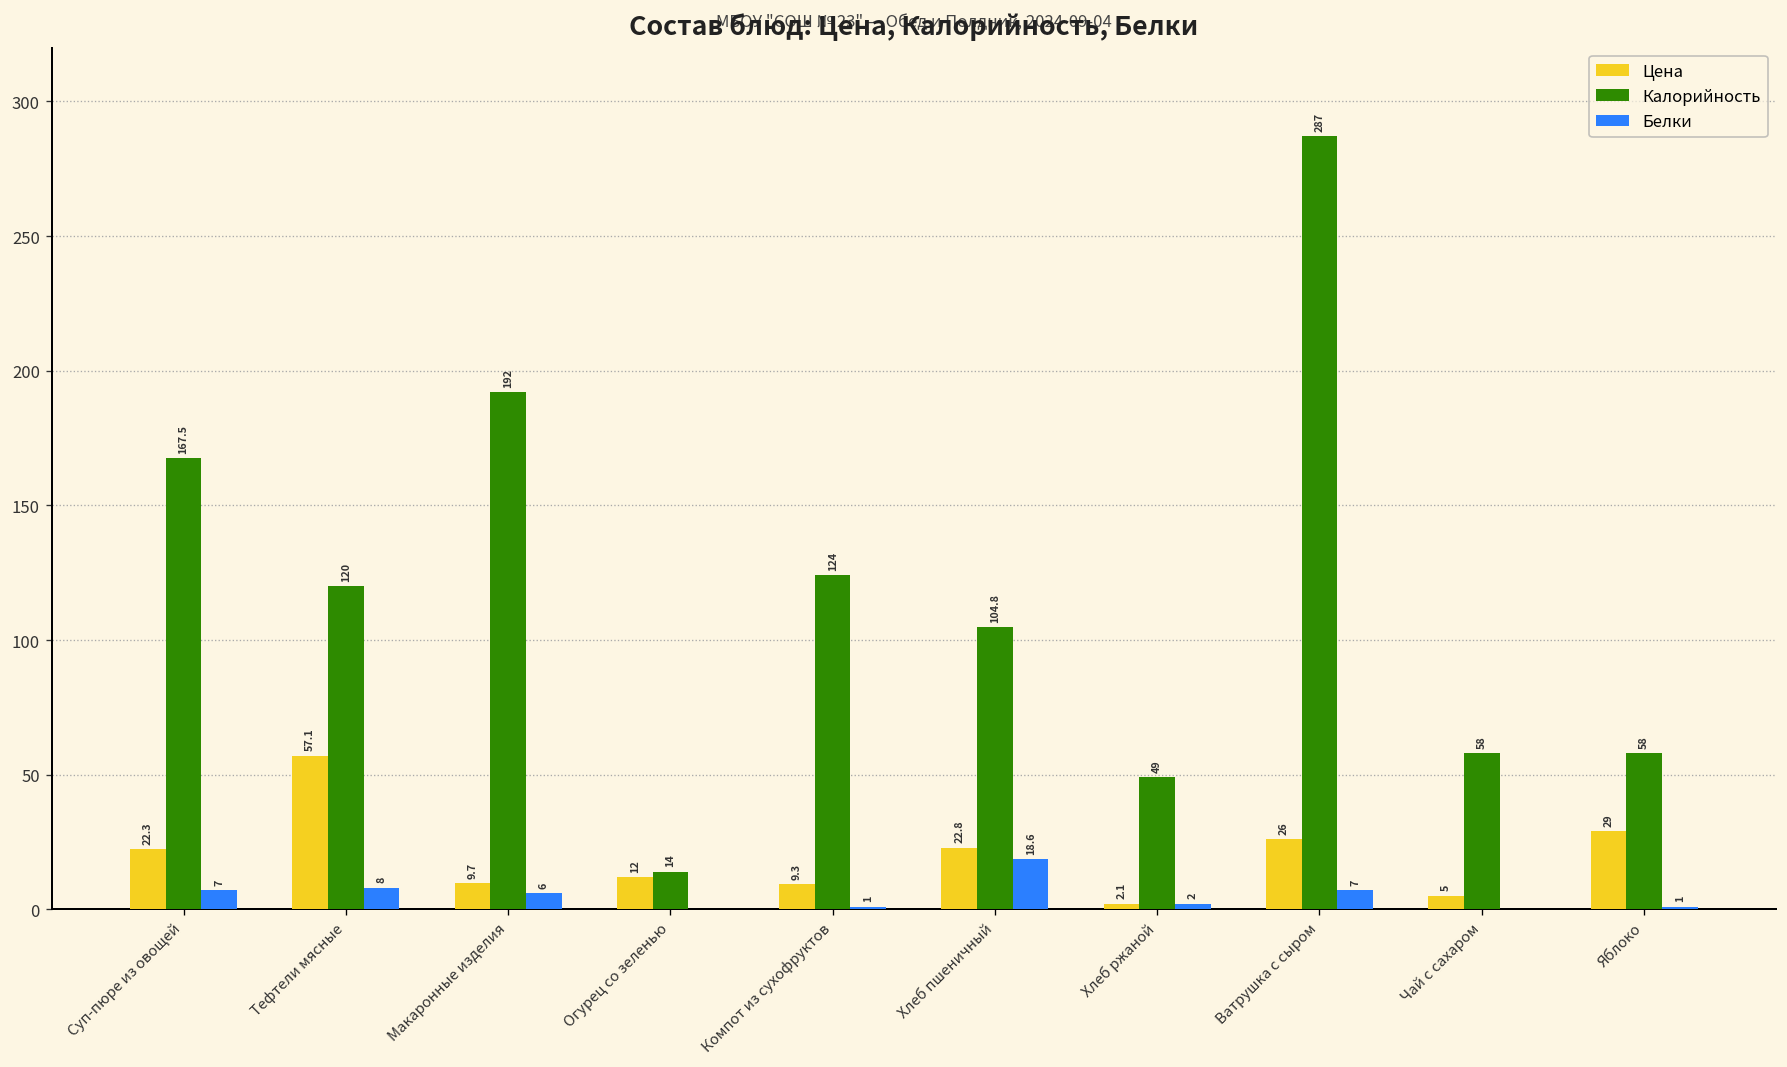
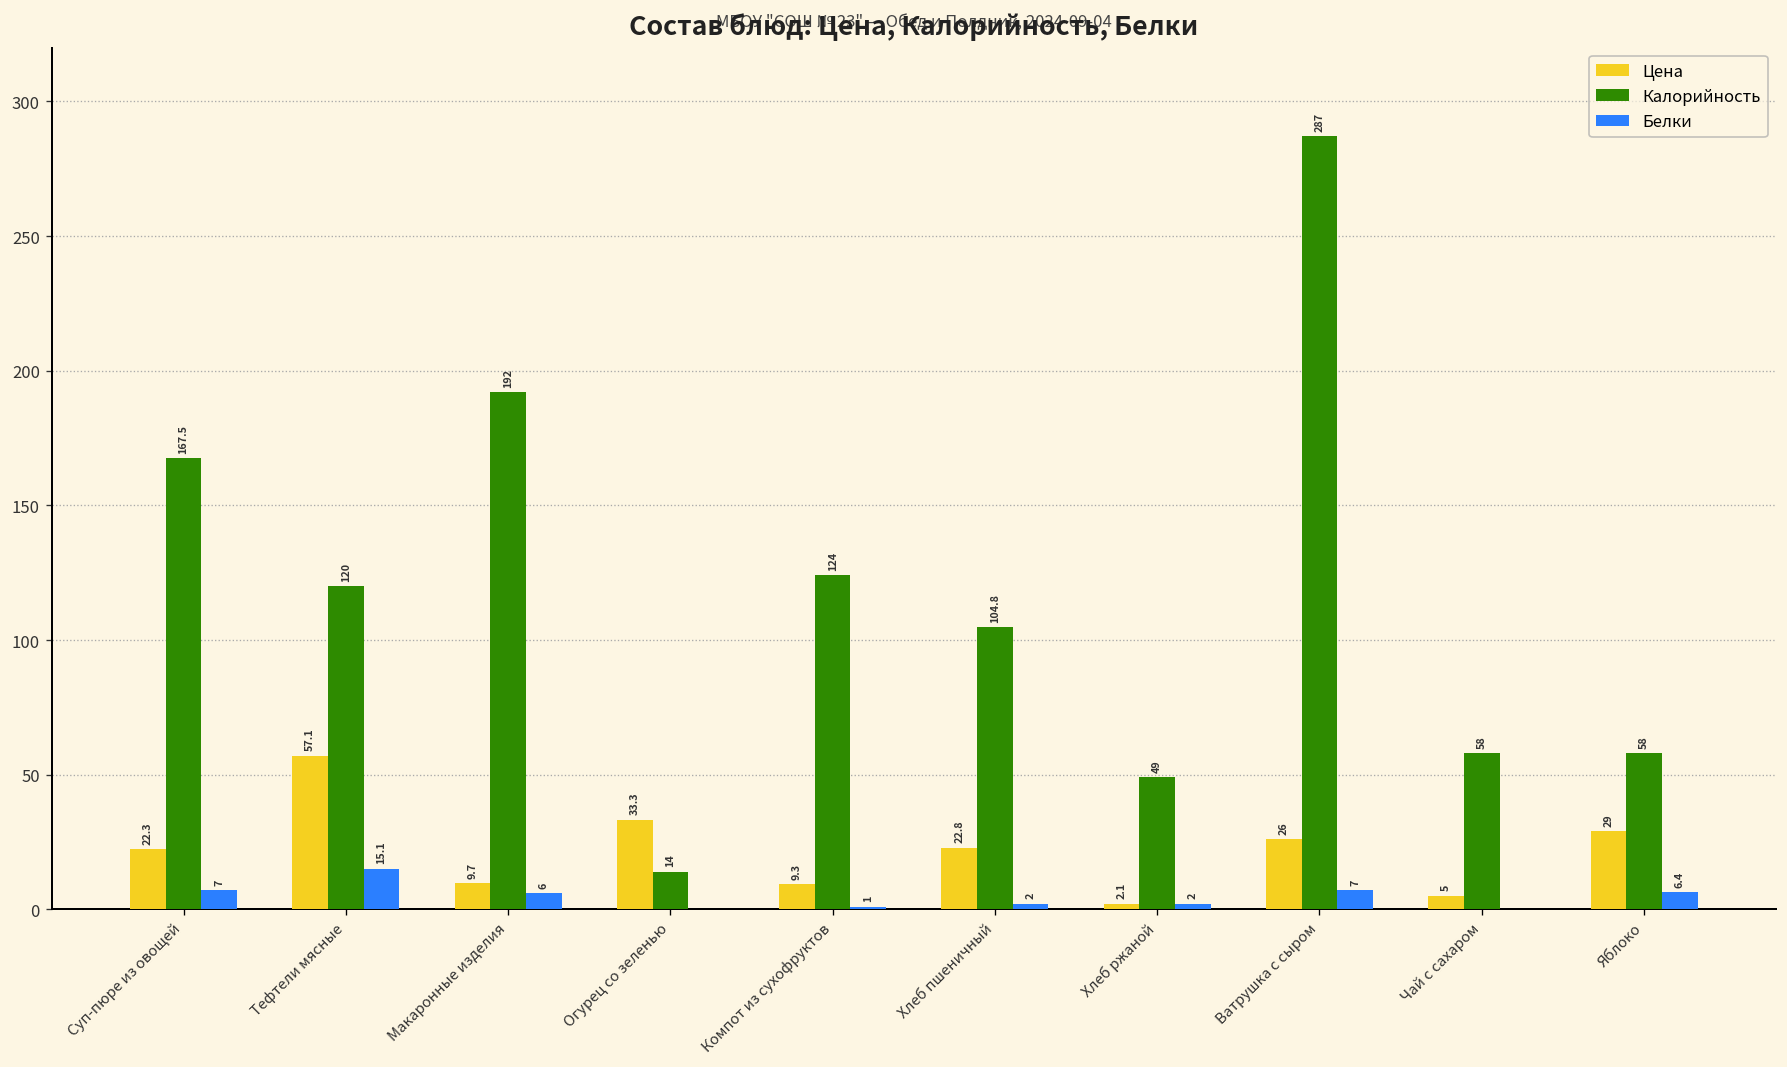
Белки, Тефтели мясные: 8 -> 15.1
Цена, Огурец со зеленью: 12 -> 33.3
Белки, Хлеб пшеничный: 18.6 -> 2
Белки, Яблоко: 1 -> 6.4
